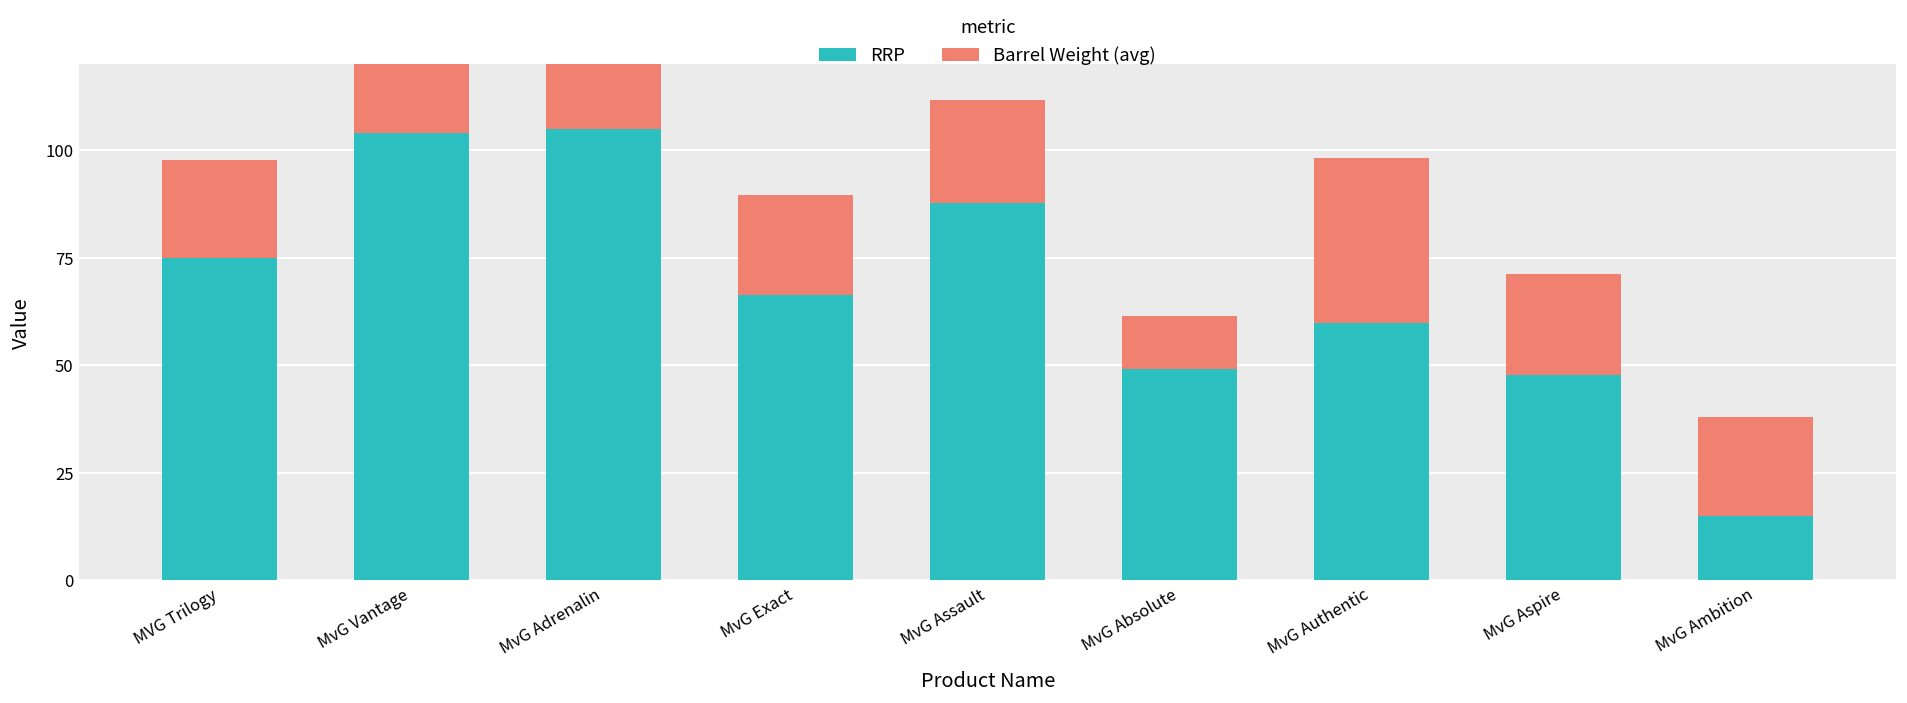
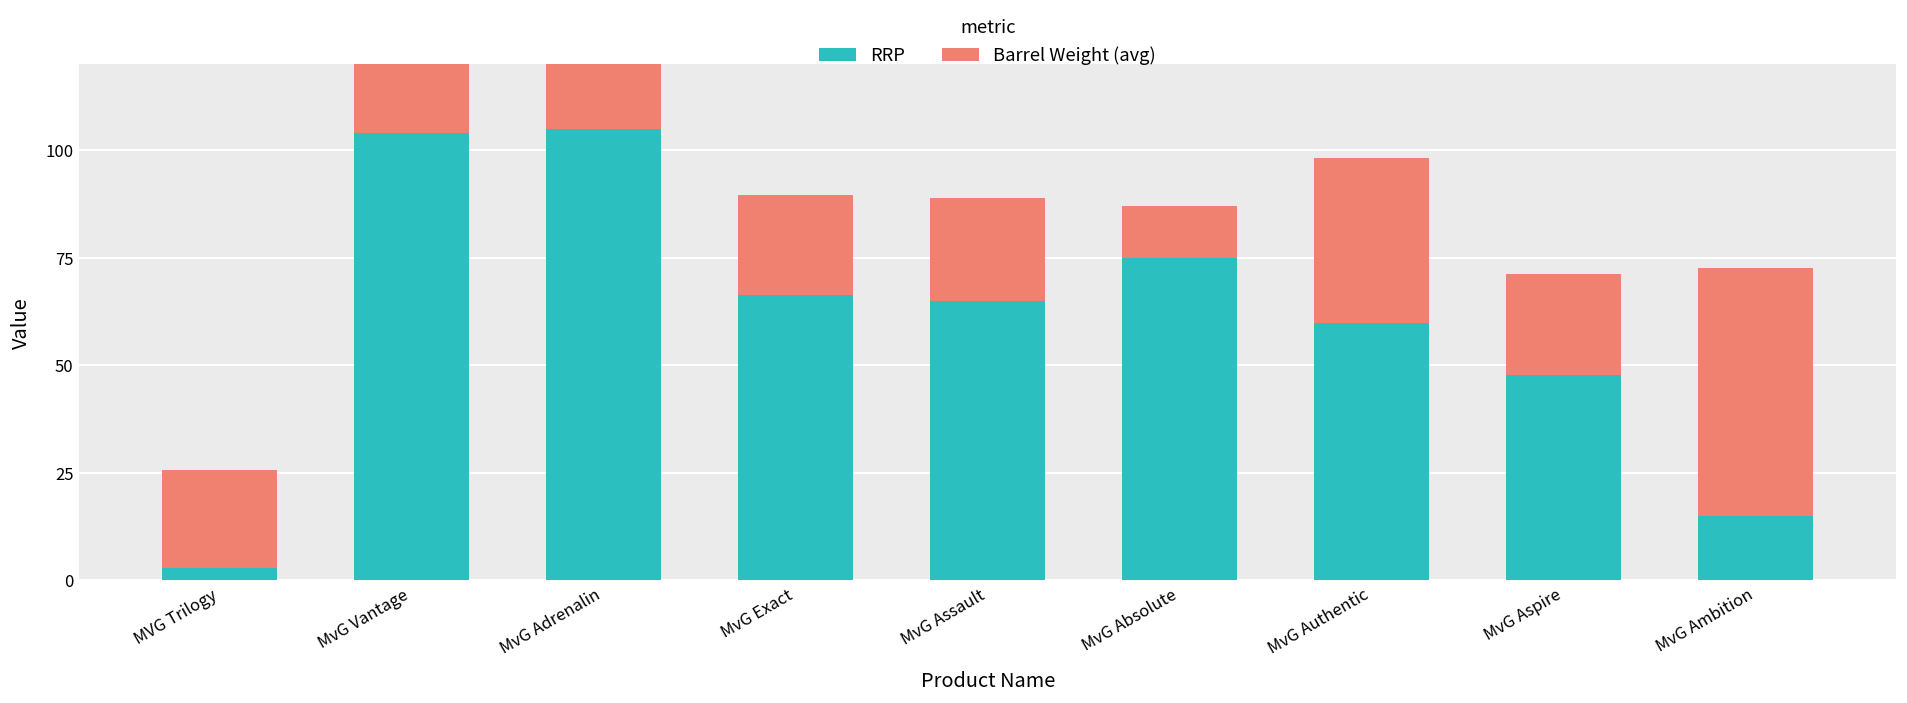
RRP, MVG Trilogy: 75 -> 3
RRP, MvG Assault: 88 -> 65
RRP, MvG Absolute: 49 -> 75
Barrel Weight (avg), MvG Ambition: 23 -> 58
